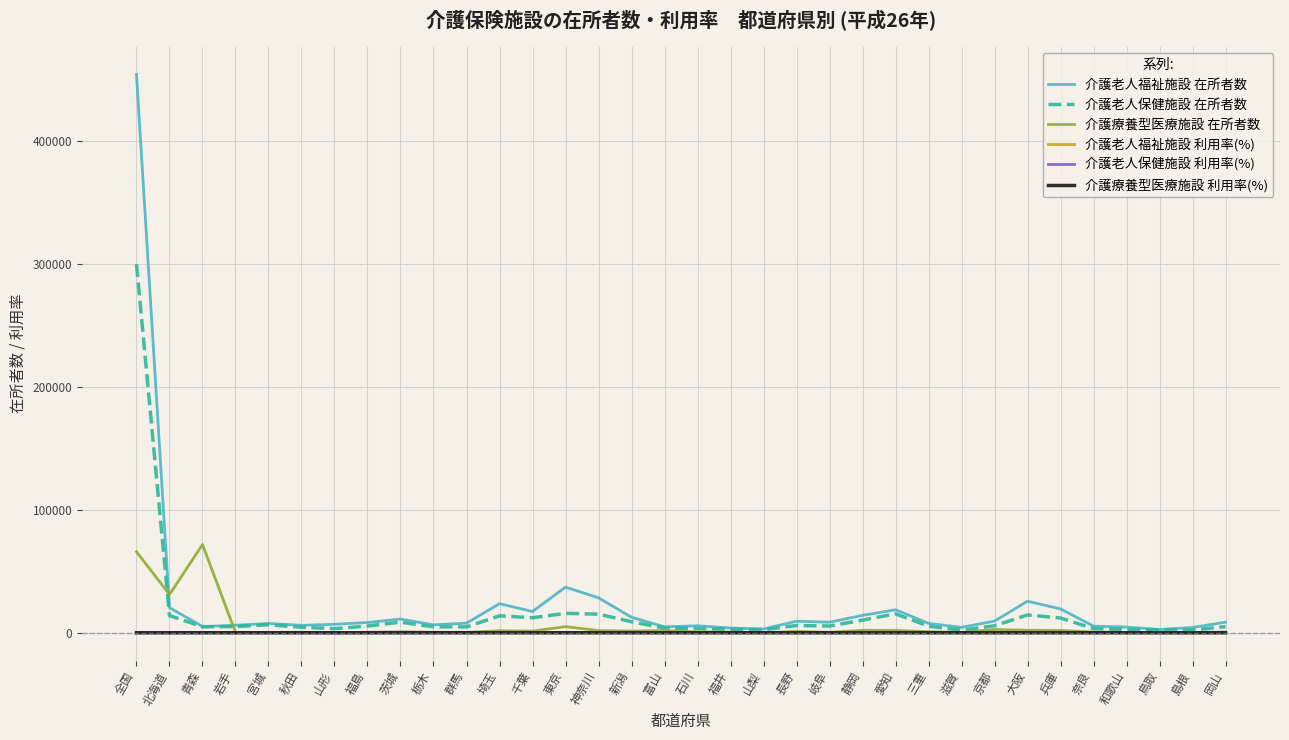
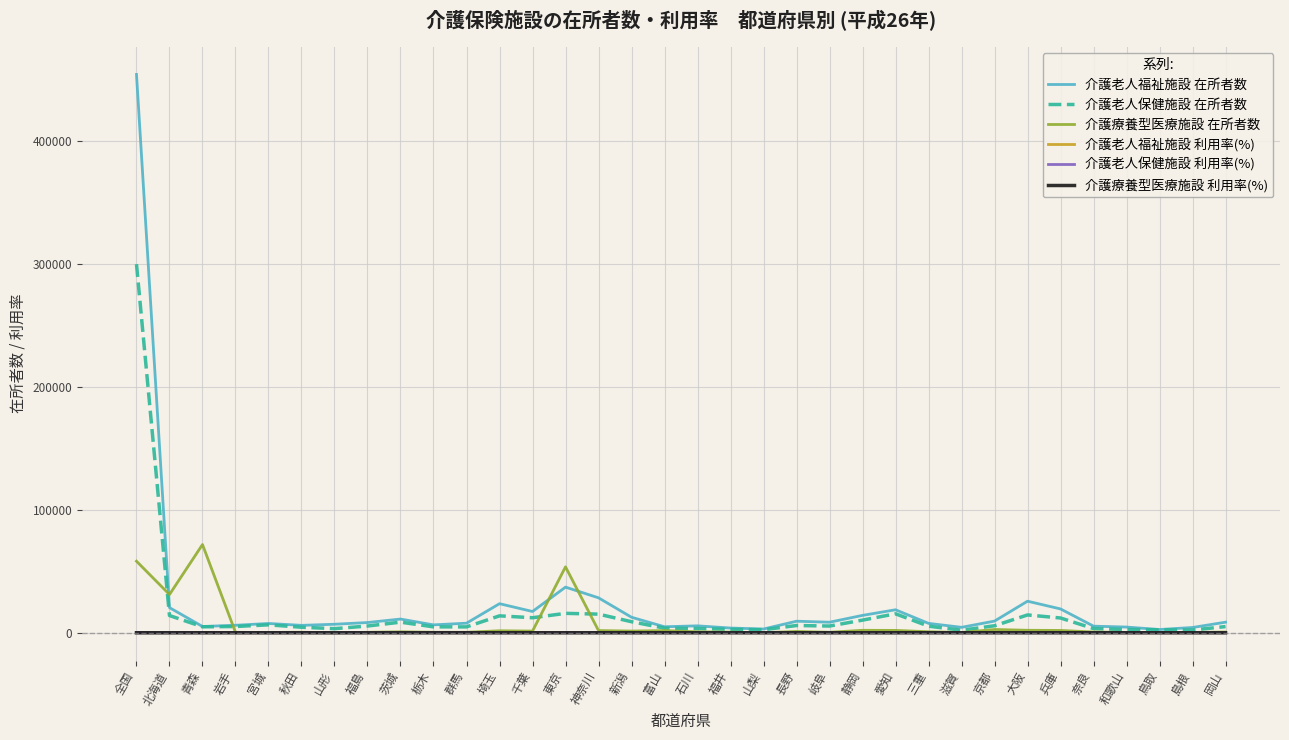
介護療養型医療施設 在所者数, 全国: 66000 -> 58000
介護療養型医療施設 在所者数, 東京: 5000 -> 54000
